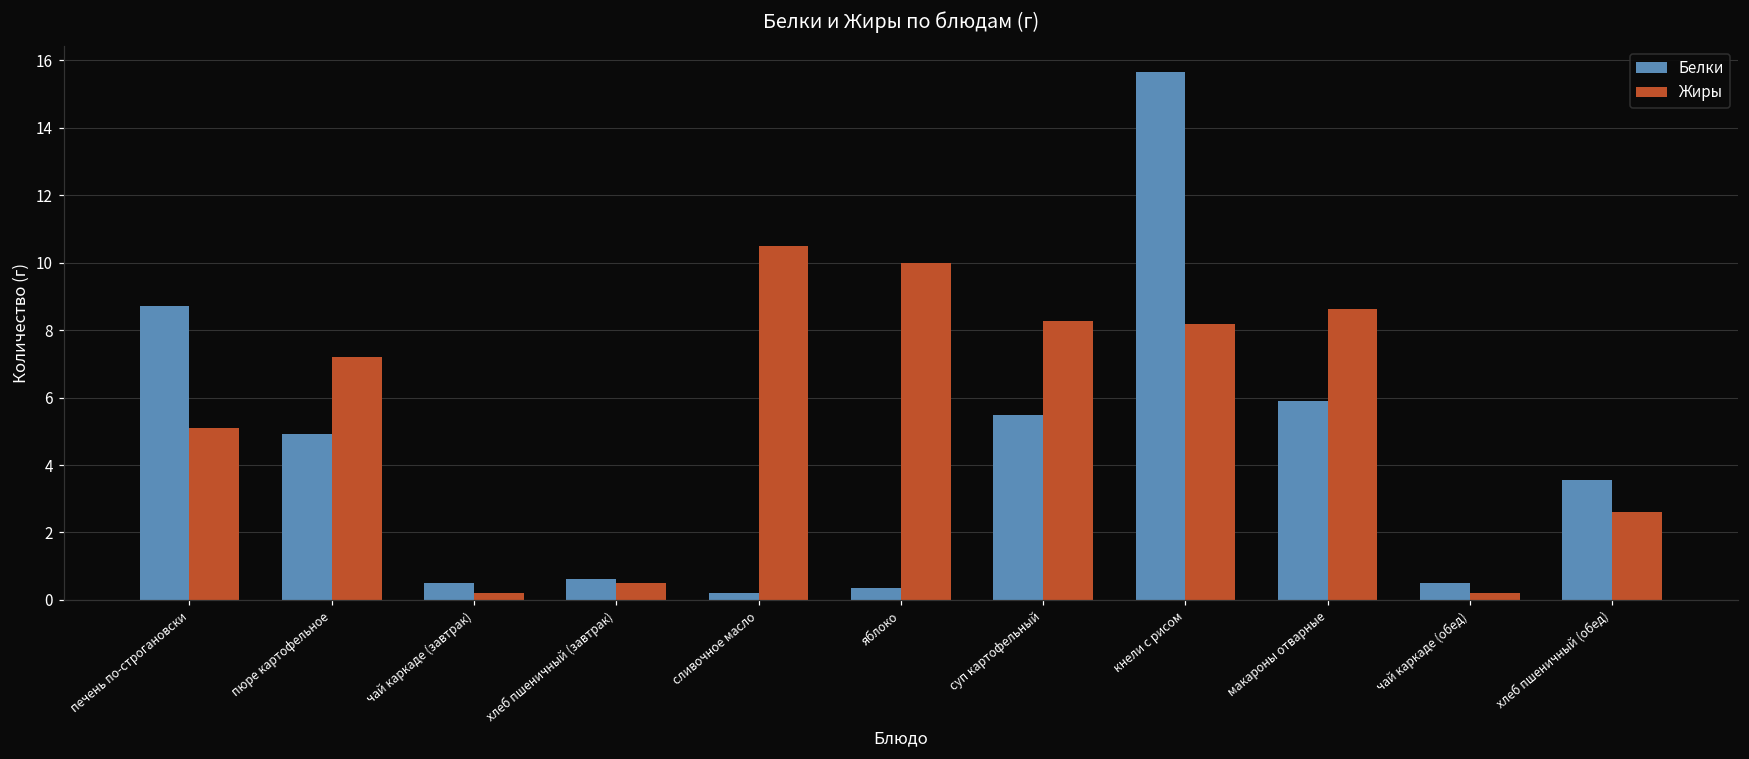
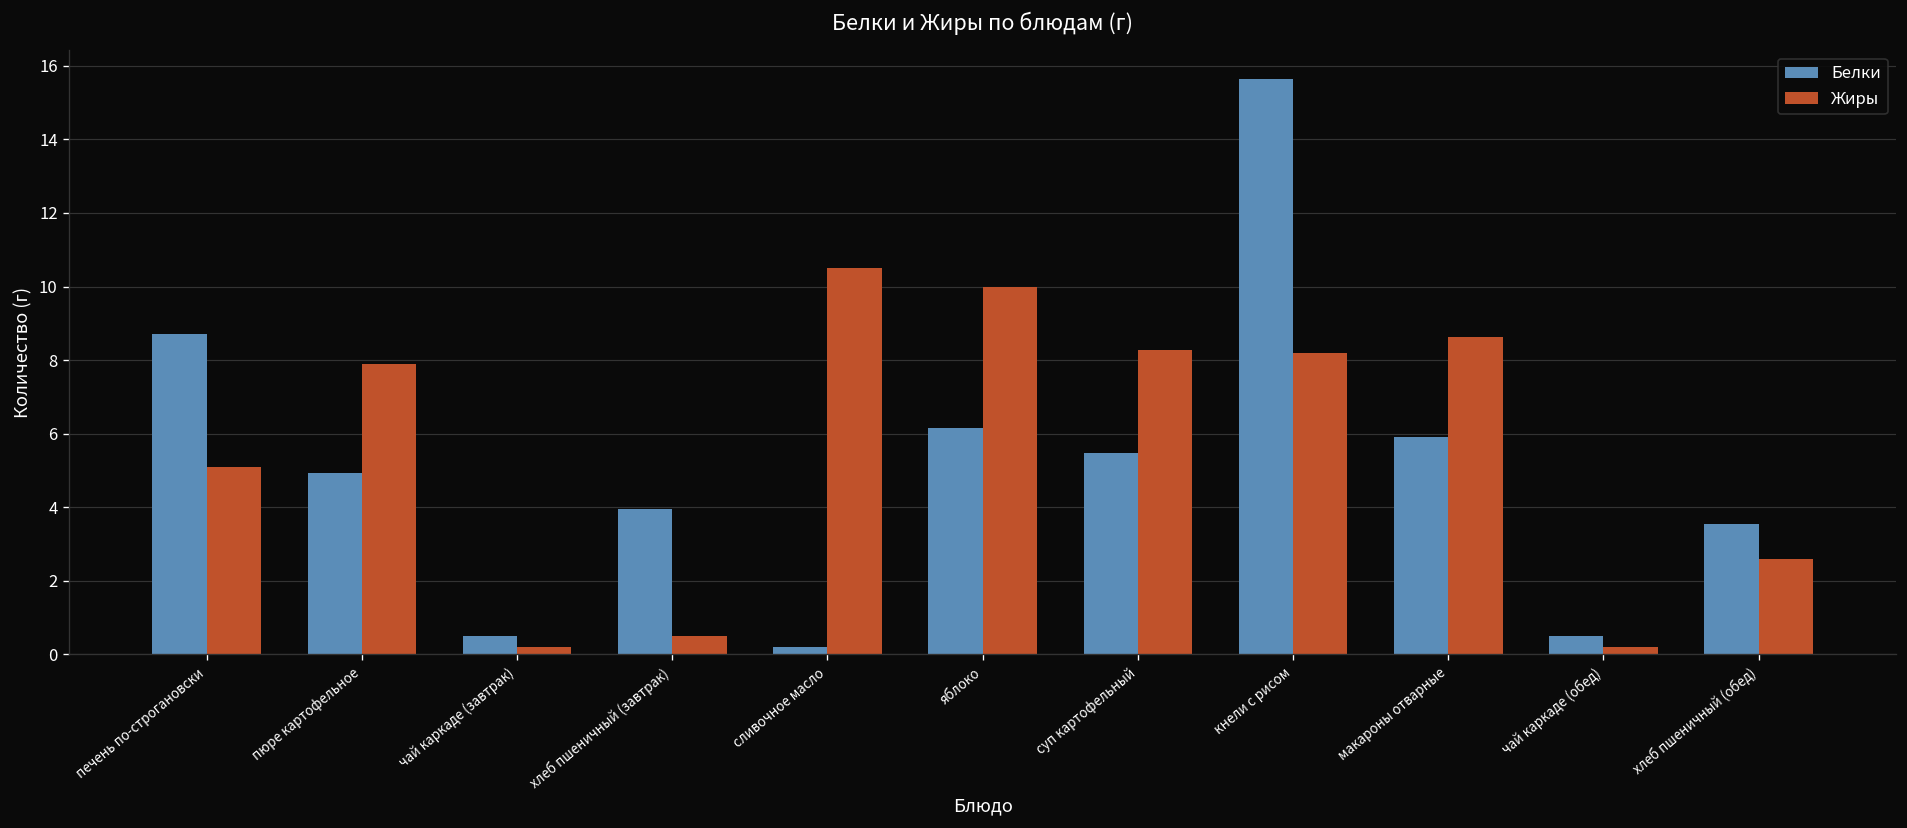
Жиры, пюре картофельное: 7.2 -> 7.9
Белки, хлеб пшеничный (завтрак): 0.6 -> 4.0
Белки, яблоко: 0.4 -> 6.2
